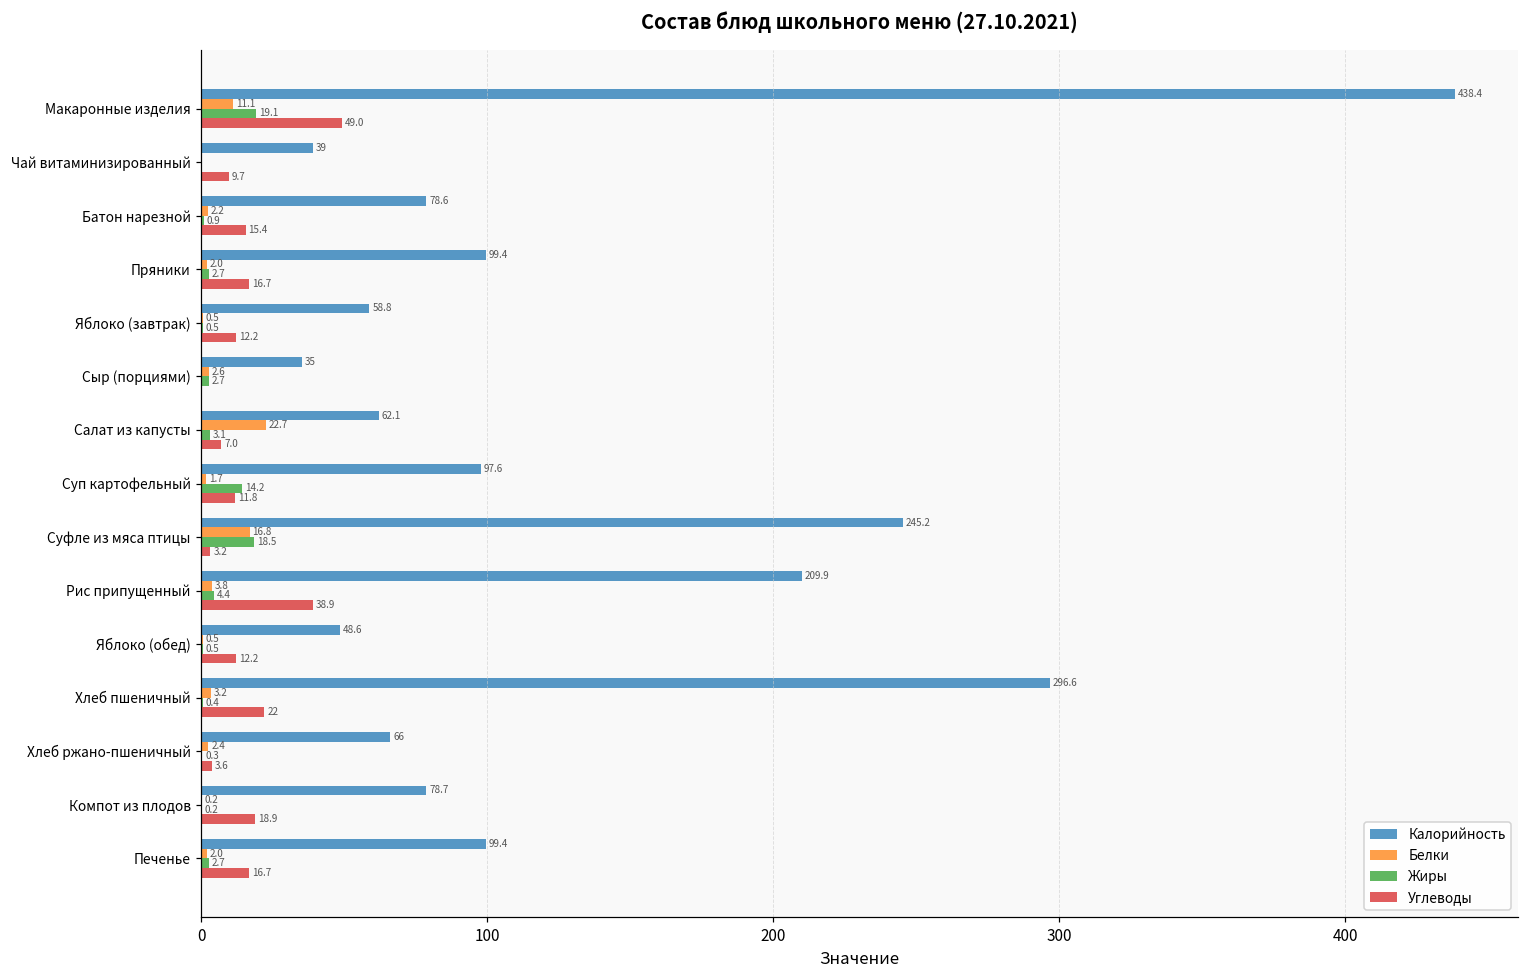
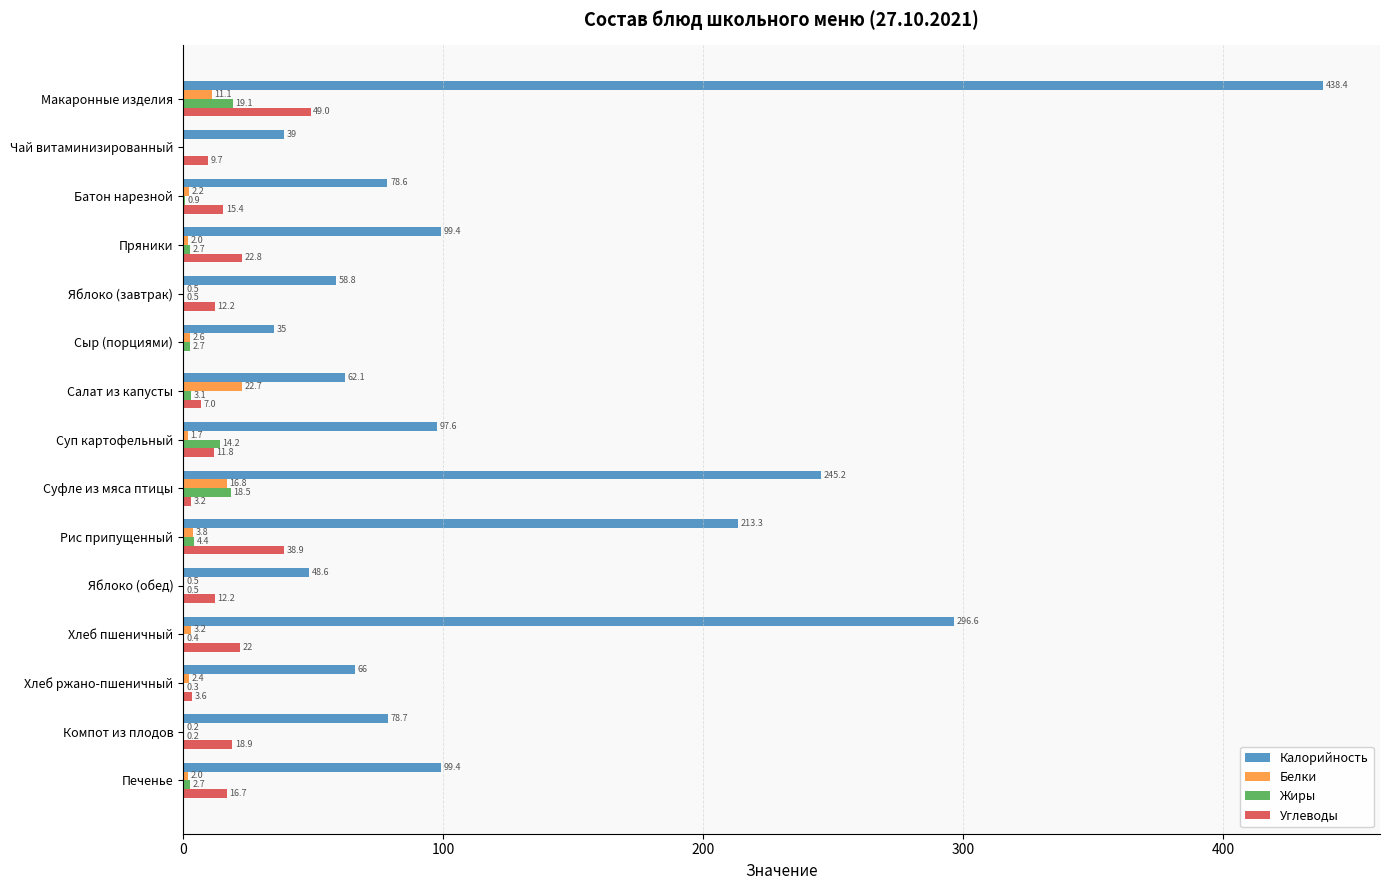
Углеводы, Пряники: 16.7 -> 22.8
Калорийность, Рис припущенный: 209.9 -> 213.3
